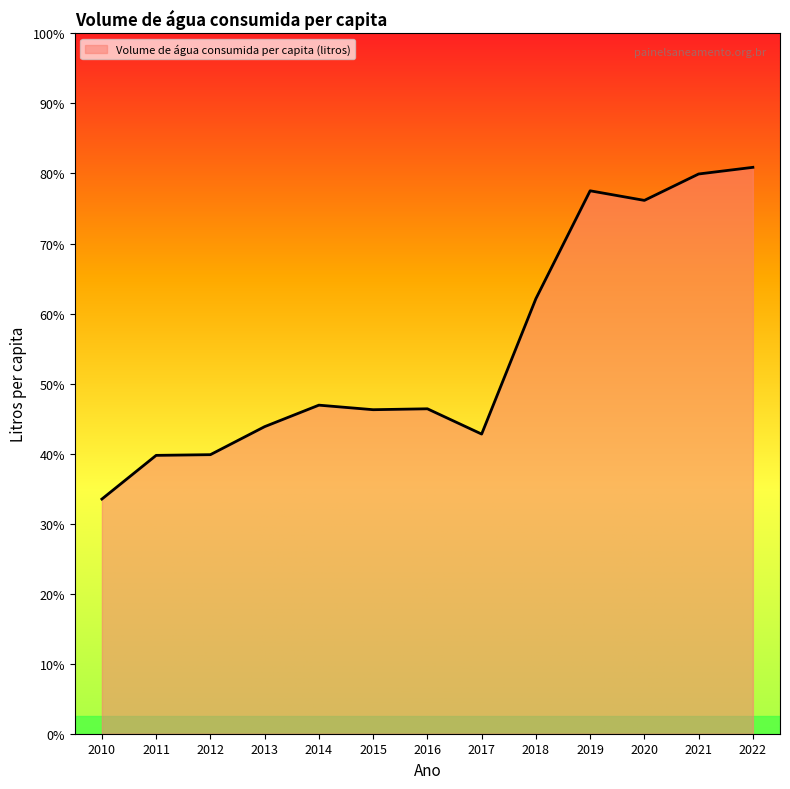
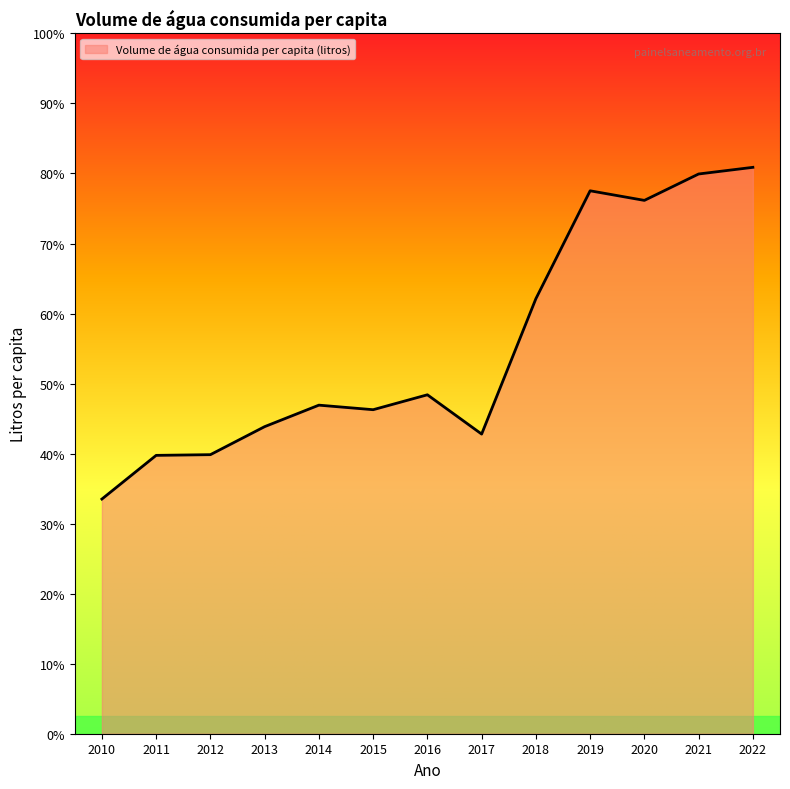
2016: 46% -> 48%
